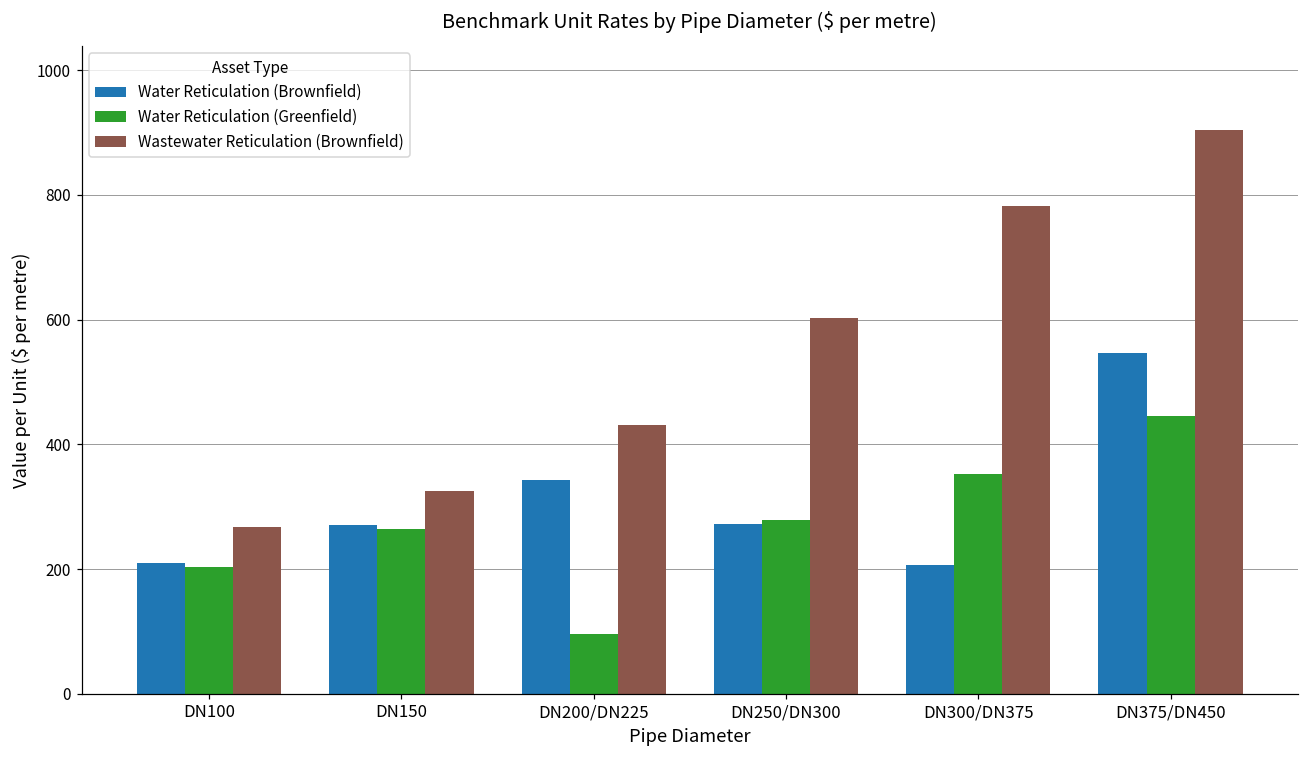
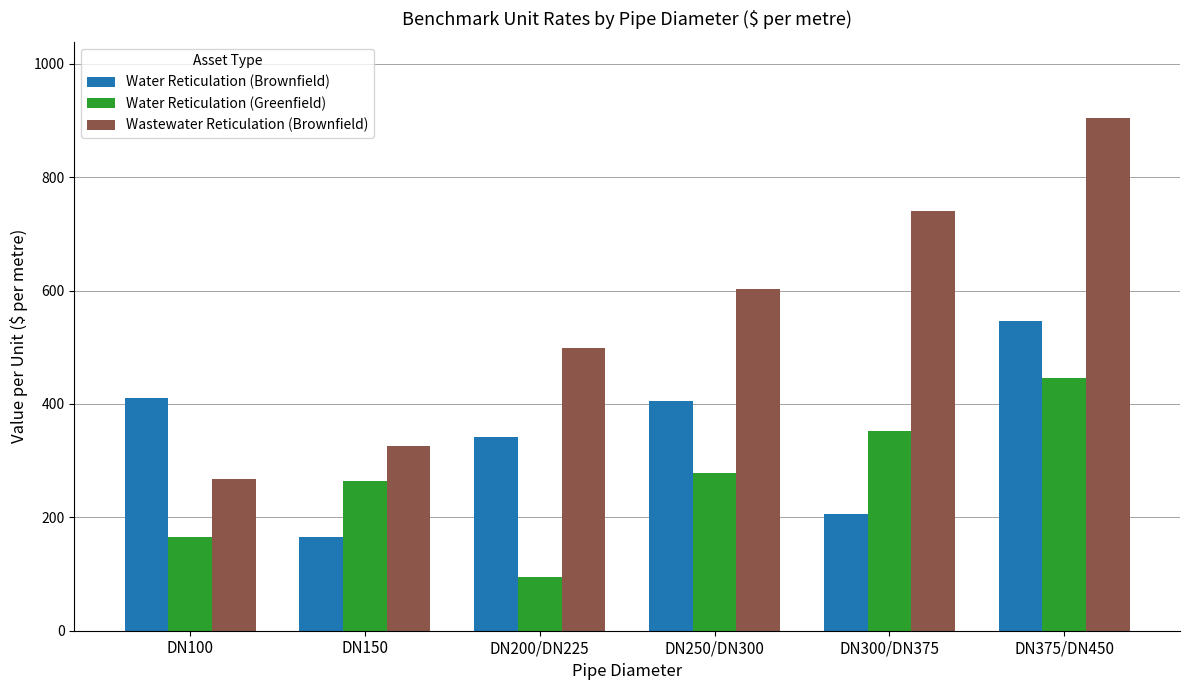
Water Reticulation (Brownfield), DN100: 210 -> 410
Water Reticulation (Greenfield), DN100: 200 -> 170
Water Reticulation (Brownfield), DN150: 270 -> 160
Wastewater Reticulation (Brownfield), DN200/DN225: 430 -> 500
Water Reticulation (Brownfield), DN250/DN300: 270 -> 410
Wastewater Reticulation (Brownfield), DN300/DN375: 780 -> 740
